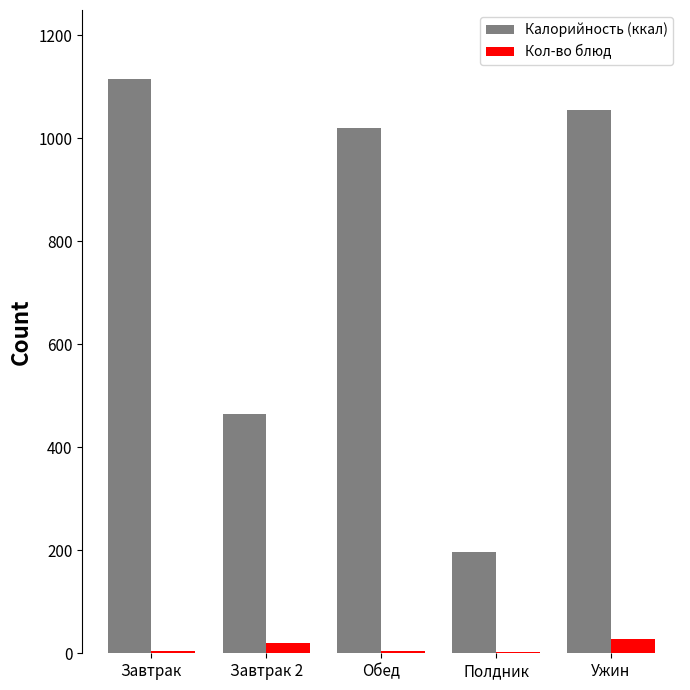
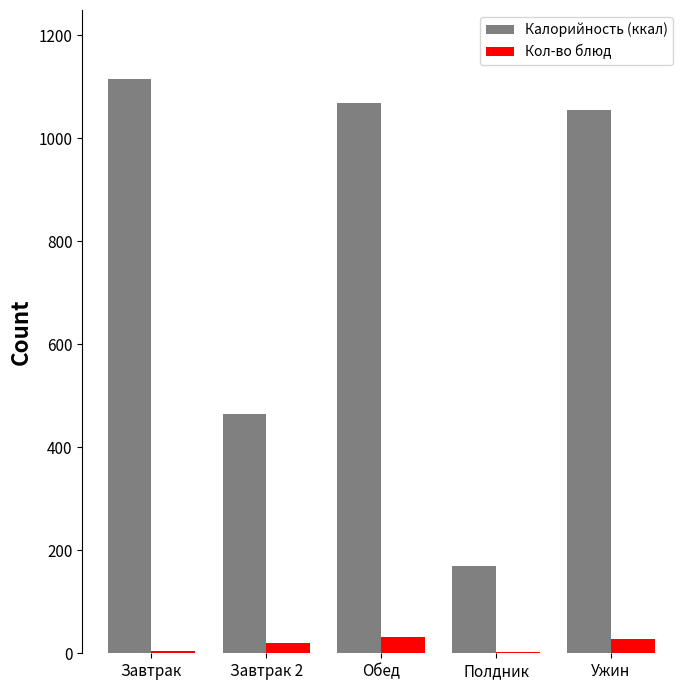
Калорийность (ккал), Обед: 1020 -> 1070
Кол-во блюд, Обед: 10 -> 30
Калорийность (ккал), Полдник: 200 -> 170
